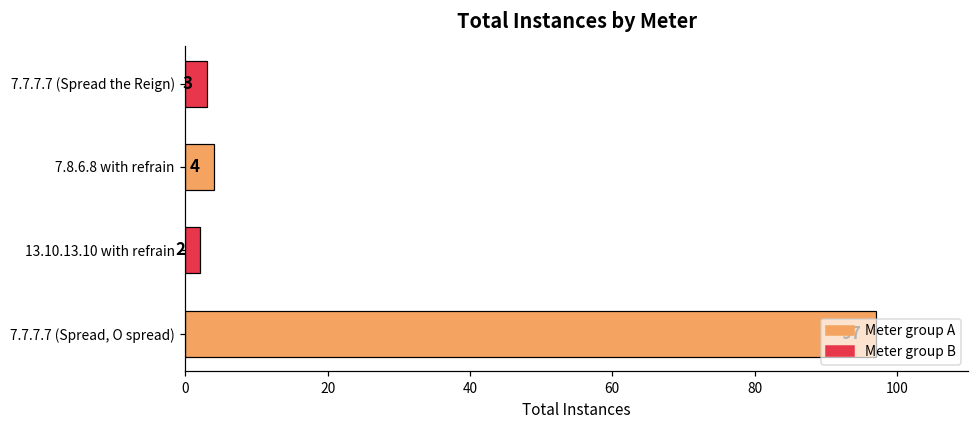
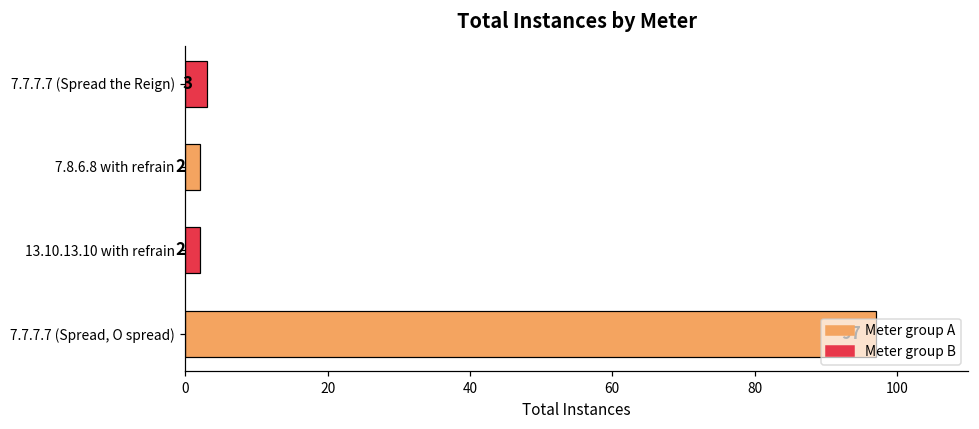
7.8.6.8 with refrain: 4 -> 2
